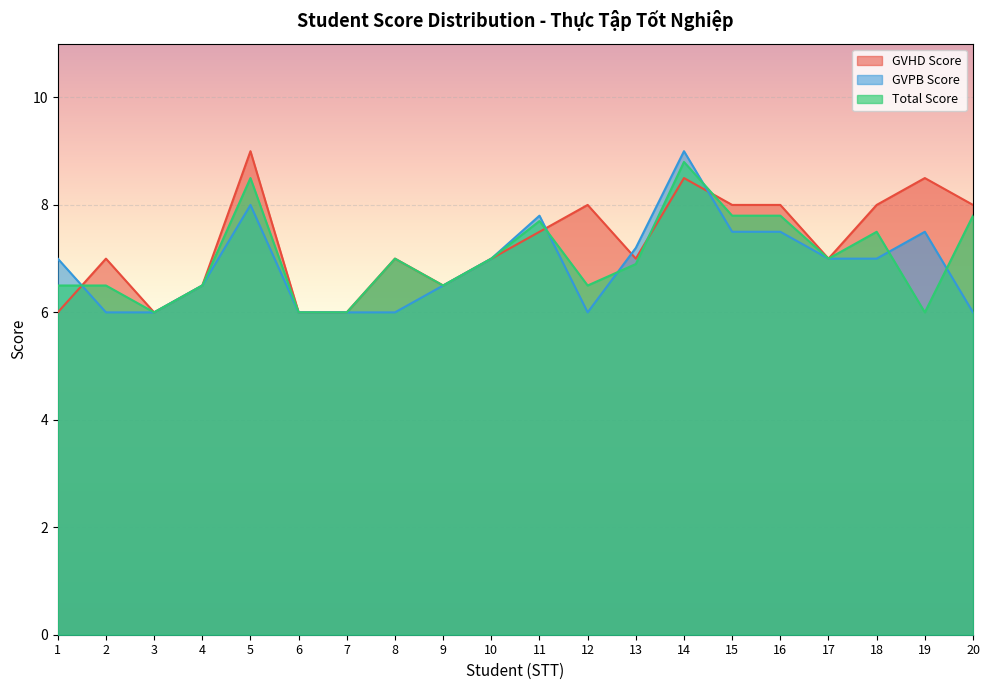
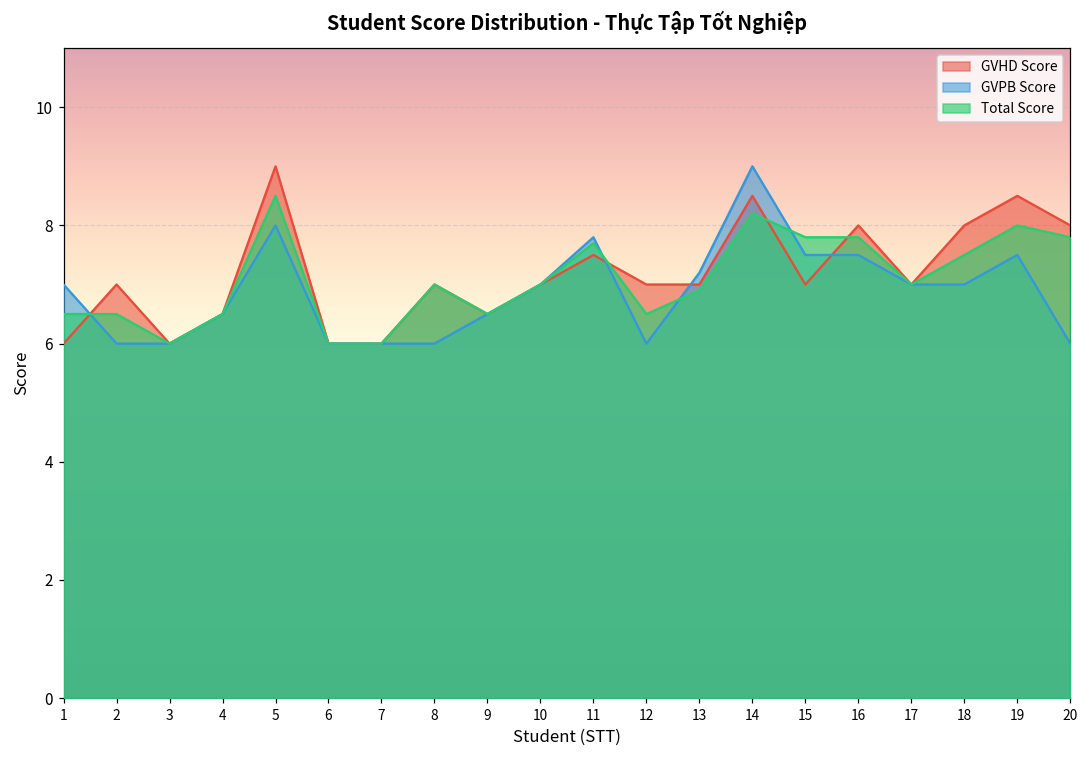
GVHD Score, 12: 8 -> 7
Total Score, 14: 8.8 -> 8.2
GVHD Score, 15: 8 -> 7
Total Score, 19: 6 -> 8
